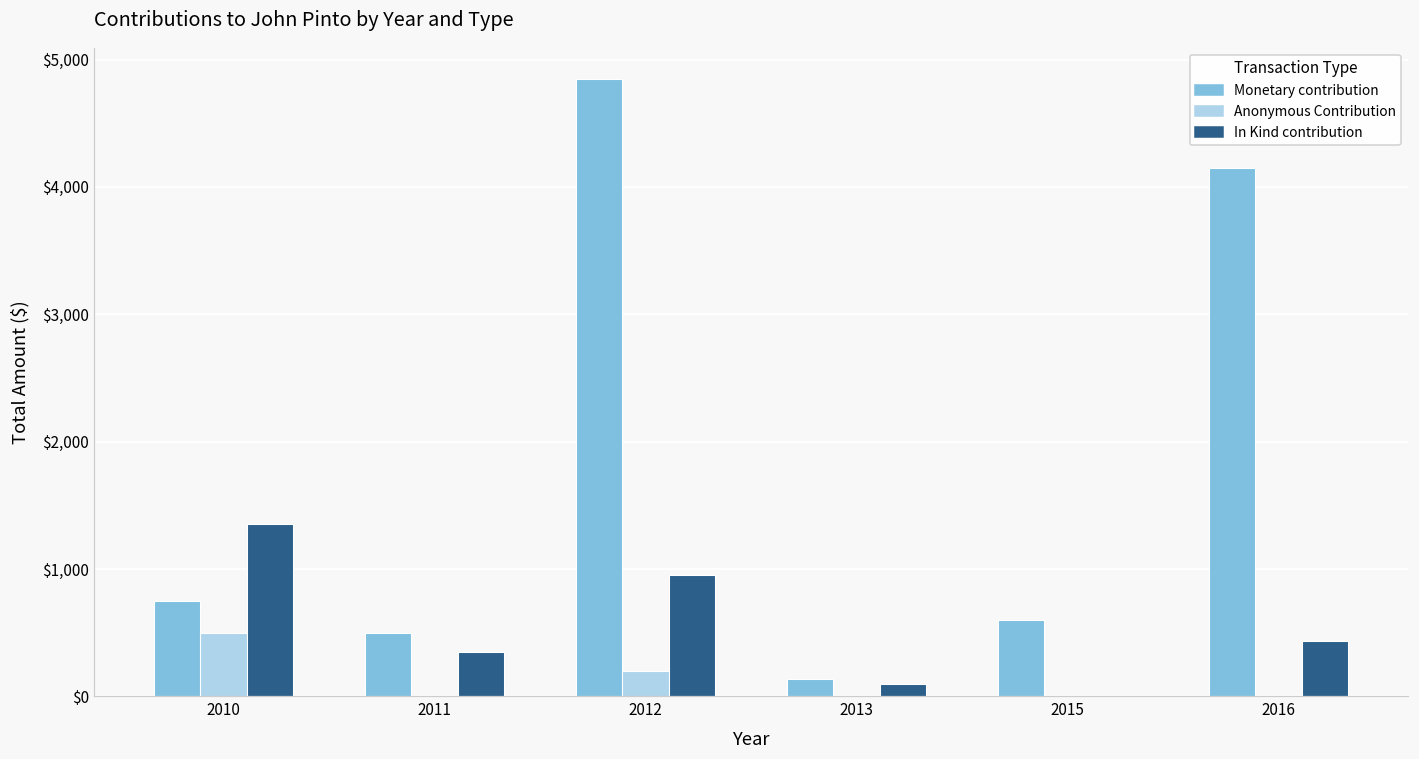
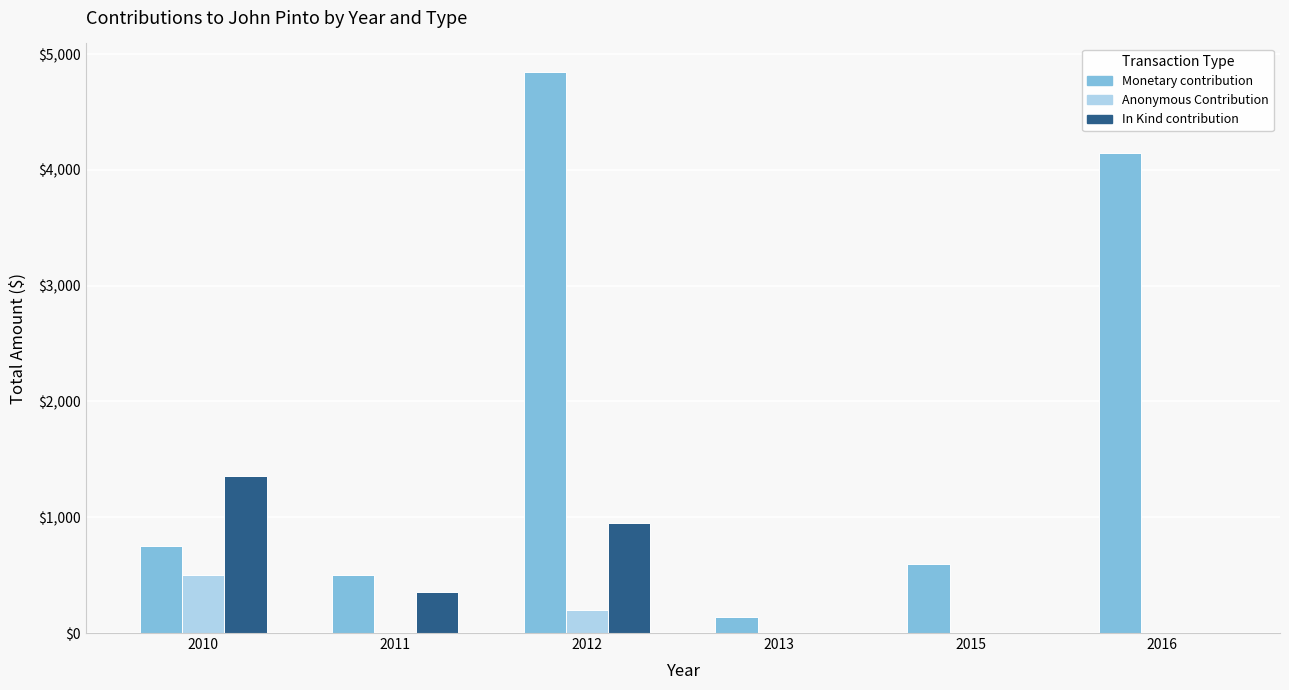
In Kind contribution, 2013: $100 -> $0
In Kind contribution, 2016: $430 -> $0
